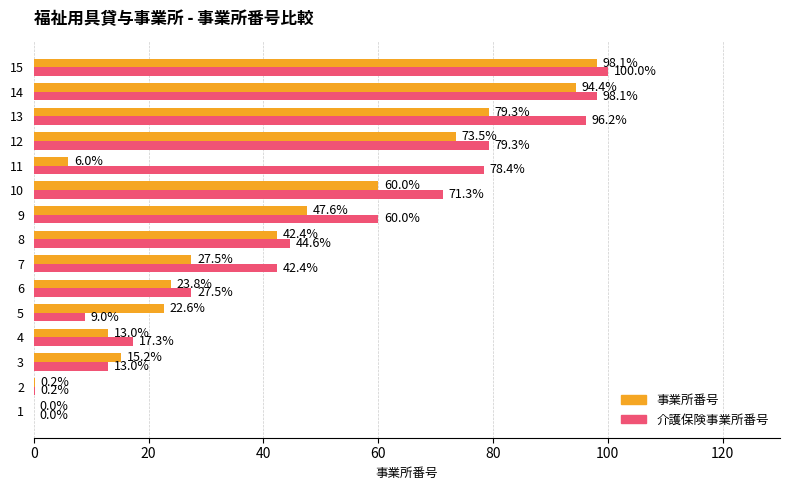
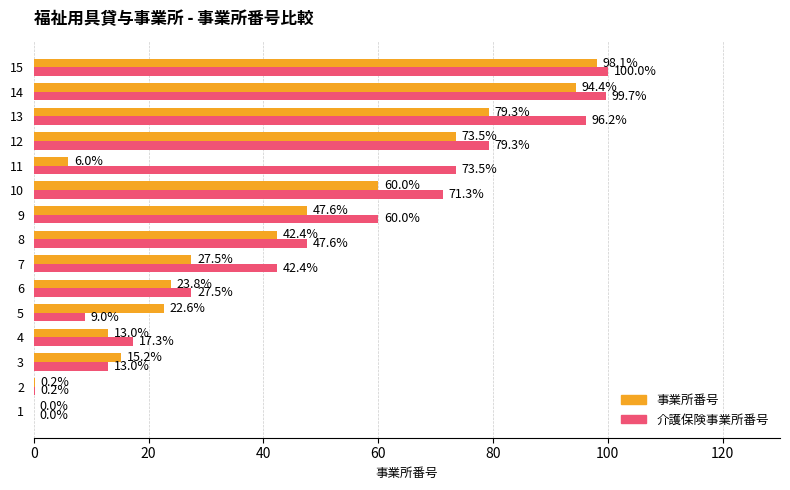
介護保険事業所番号, 14: 98.1% -> 99.7%
介護保険事業所番号, 11: 78.4% -> 73.5%
介護保険事業所番号, 8: 44.6% -> 47.6%
